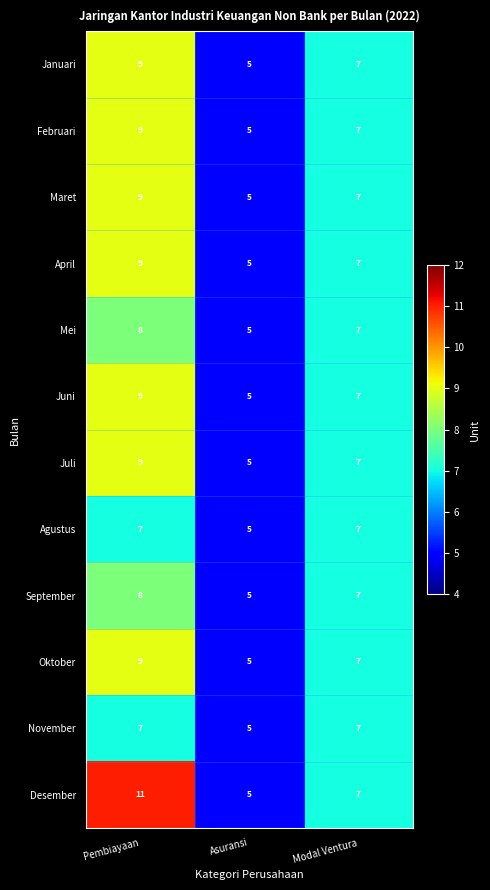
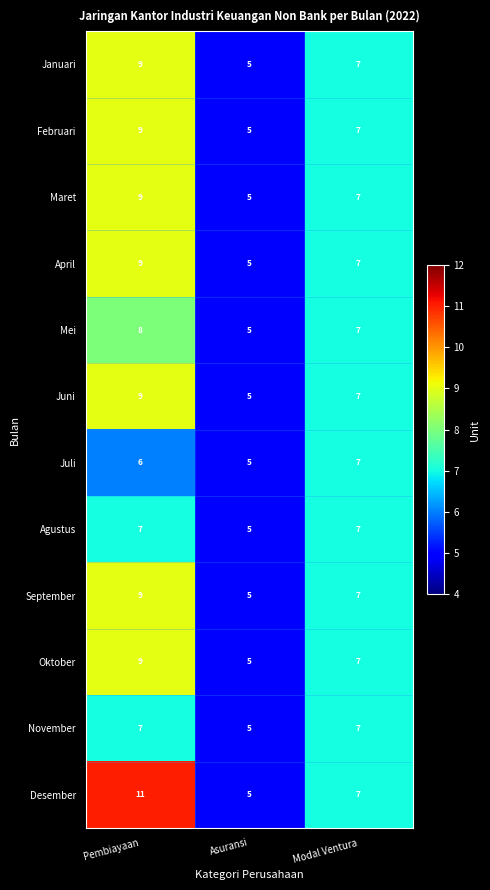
Juli, Pembiayaan: 9 -> 6
September, Pembiayaan: 8 -> 9
